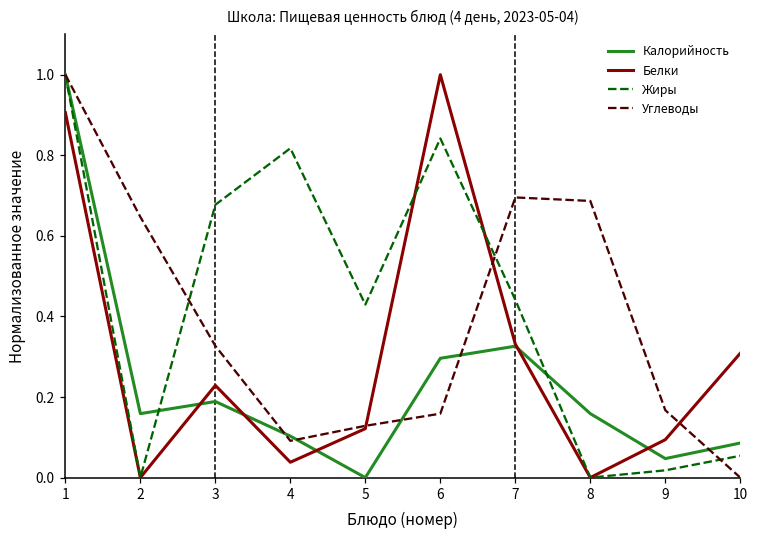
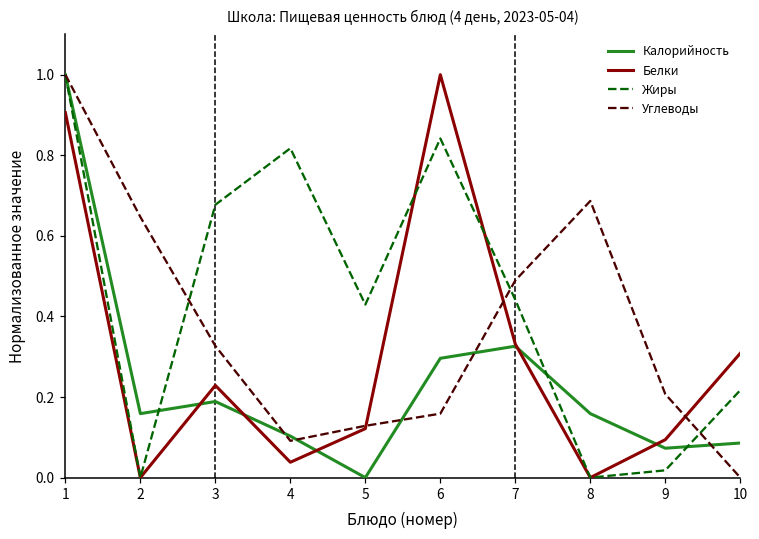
Углеводы, 7: 0.70 -> 0.49
Калорийность, 9: 0.05 -> 0.07
Углеводы, 9: 0.17 -> 0.21
Жиры, 10: 0.05 -> 0.22
